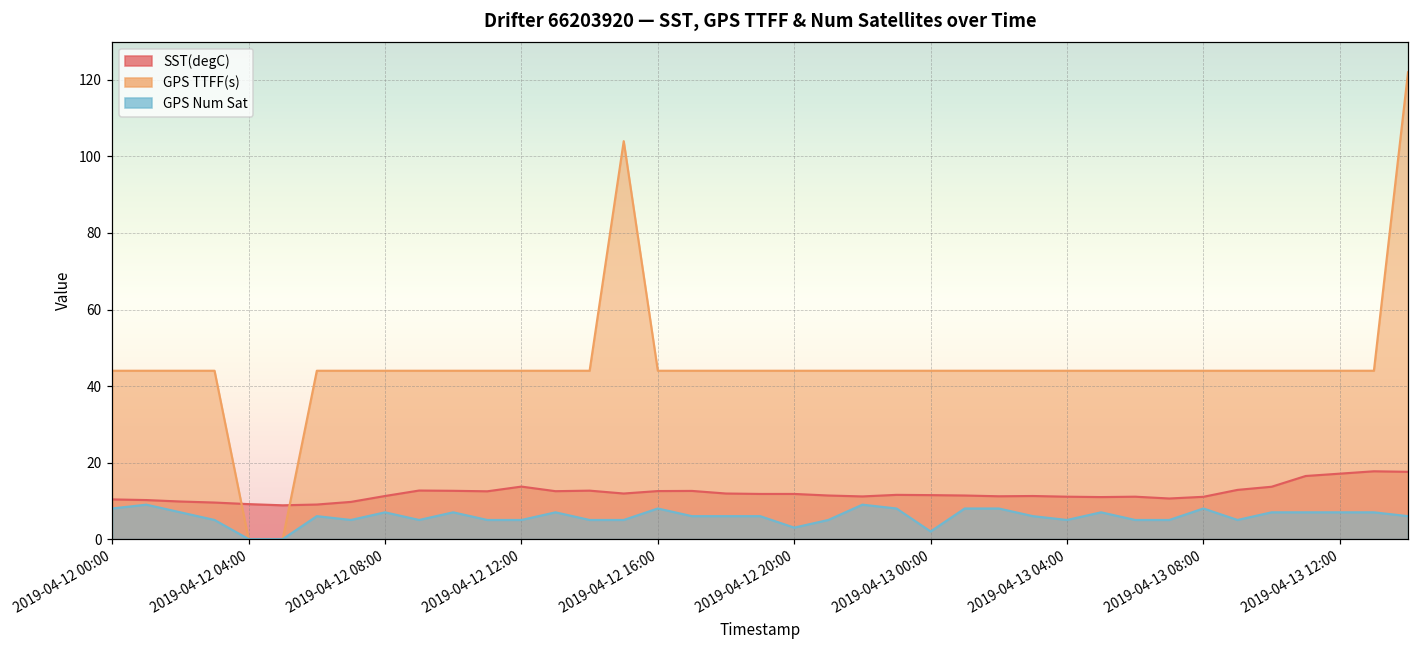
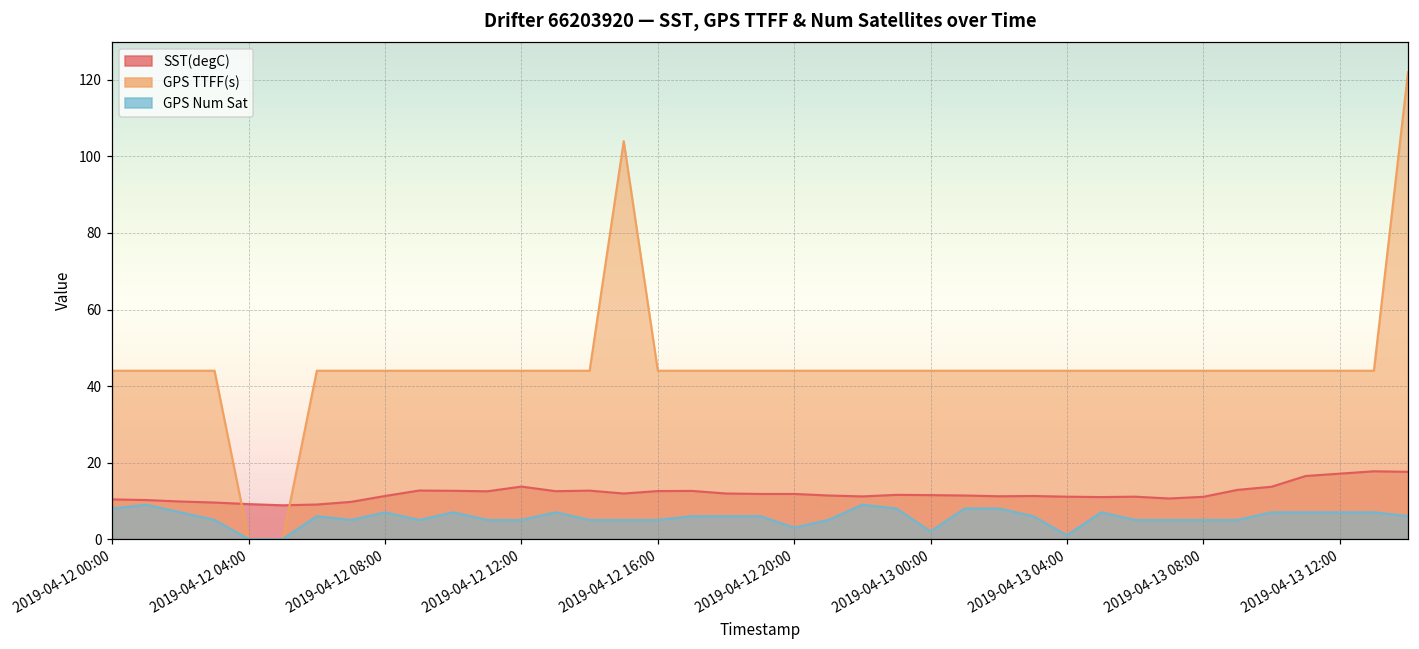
GPS Num Sat, 2019-04-12 16:00: 8 -> 5
GPS Num Sat, 2019-04-13 04:00: 5 -> 1
GPS Num Sat, 2019-04-13 08:00: 8 -> 5
